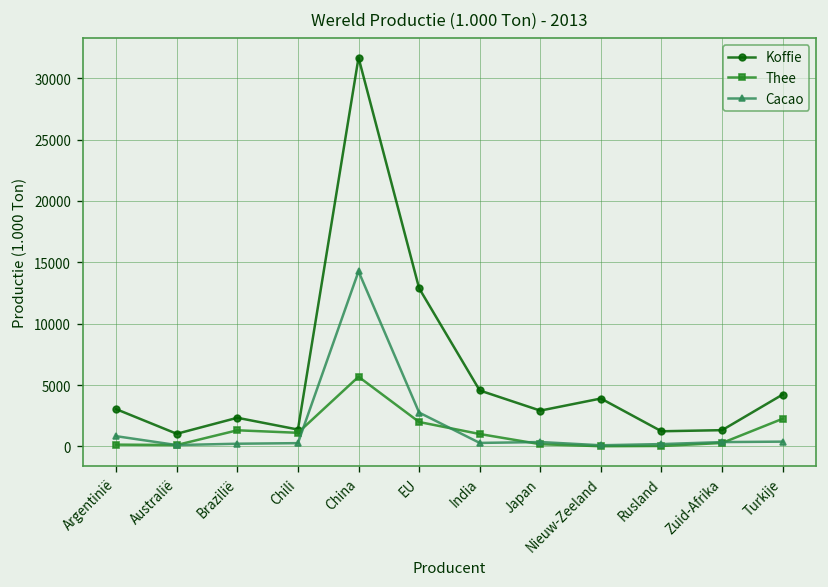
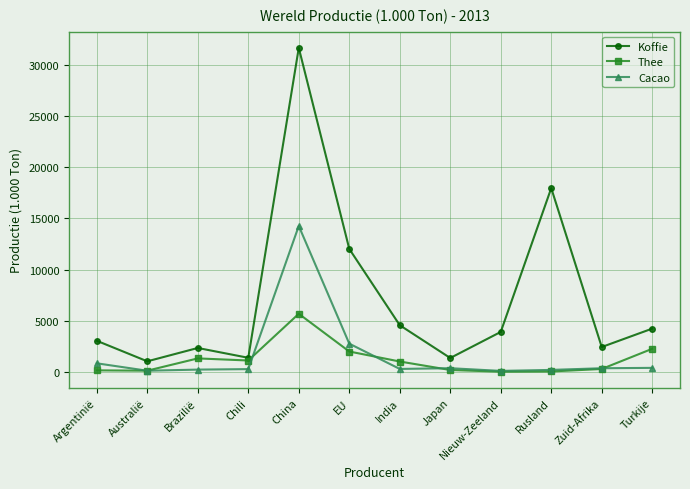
Koffie, EU: 12900 -> 12000
Koffie, Japan: 2900 -> 1400
Koffie, Rusland: 1200 -> 18000
Koffie, Zuid-Afrika: 1300 -> 2400
